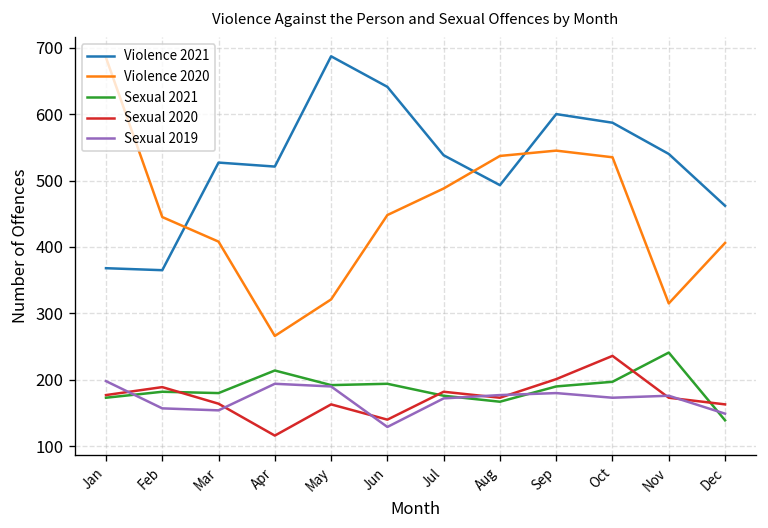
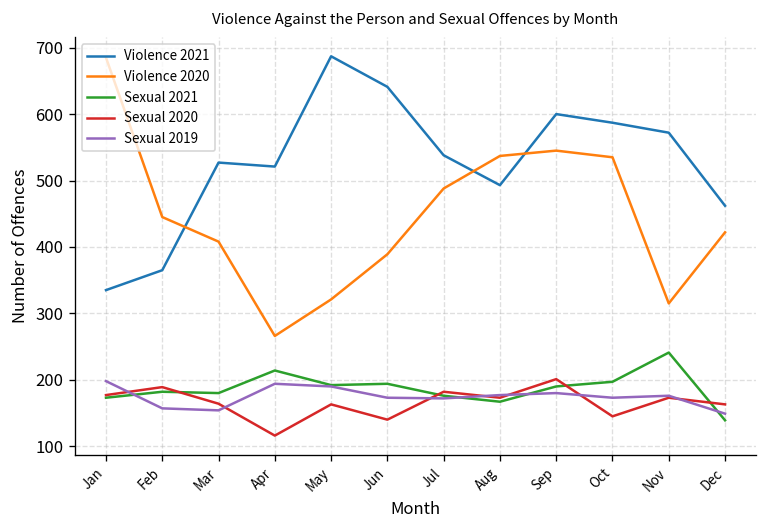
Violence 2021, Jan: 370 -> 340
Violence 2020, Jun: 450 -> 390
Sexual 2019, Jun: 130 -> 170
Sexual 2020, Oct: 240 -> 150
Violence 2021, Nov: 540 -> 570
Violence 2020, Dec: 410 -> 420
